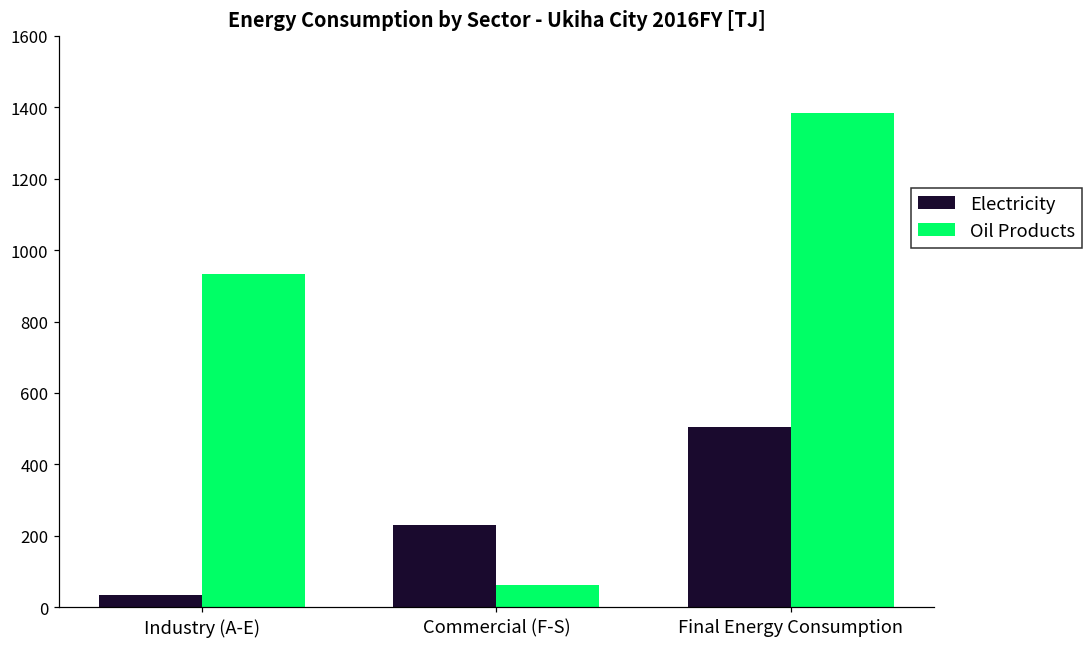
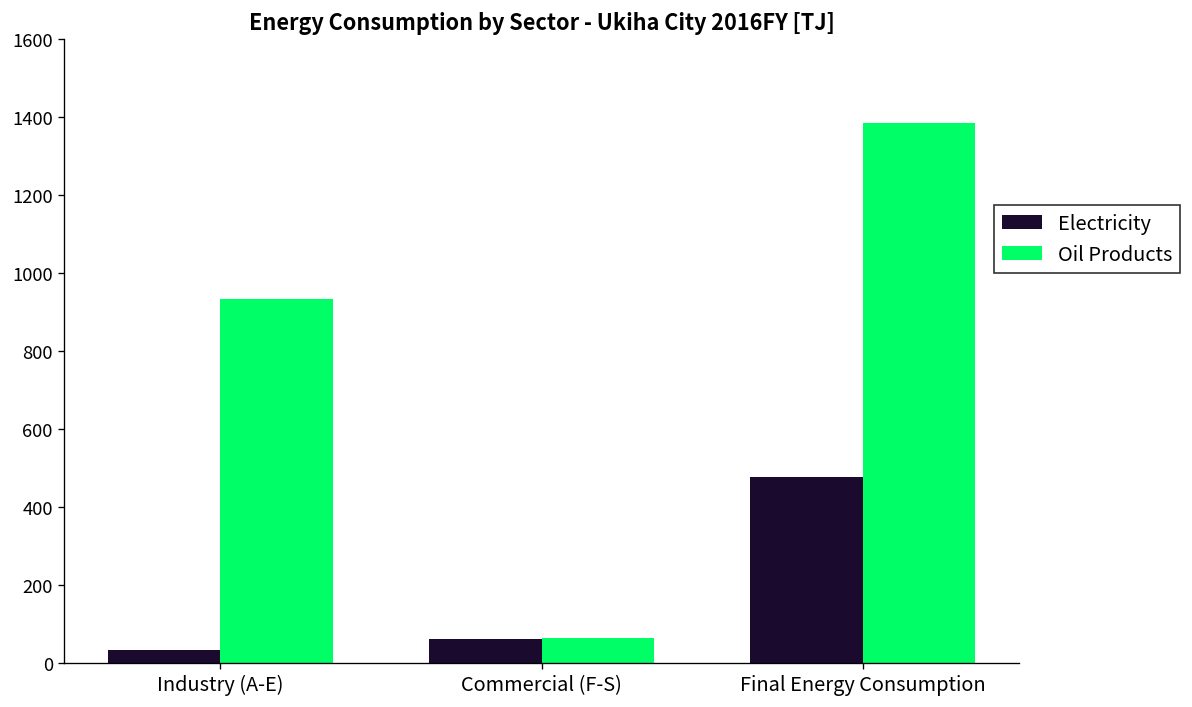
Electricity, Commercial (F-S): 230 -> 60
Electricity, Final Energy Consumption: 500 -> 480
